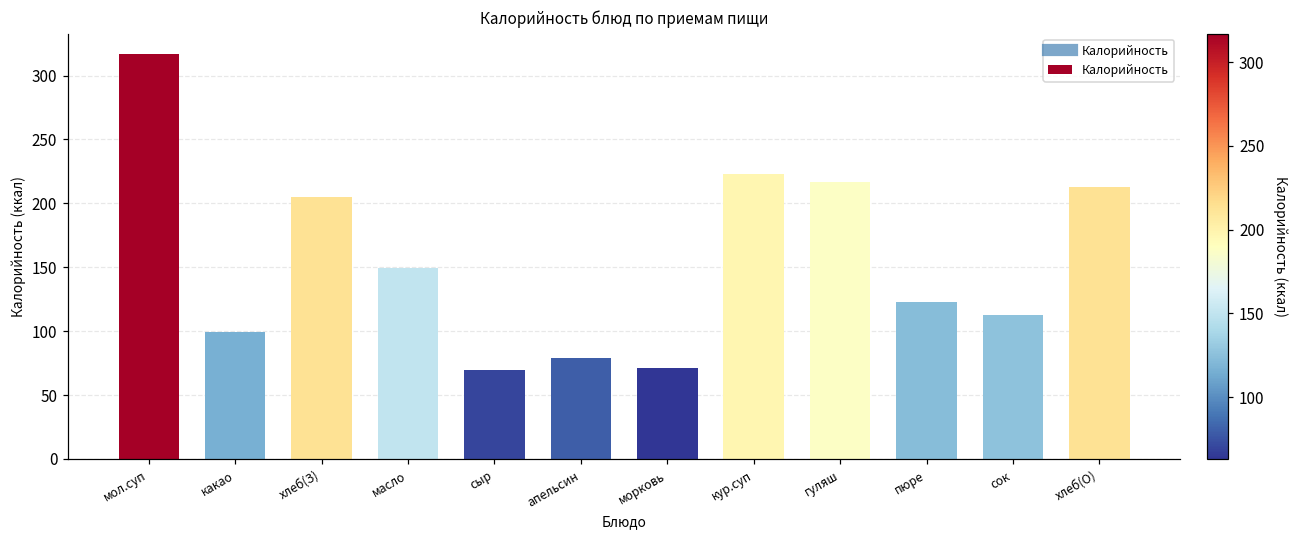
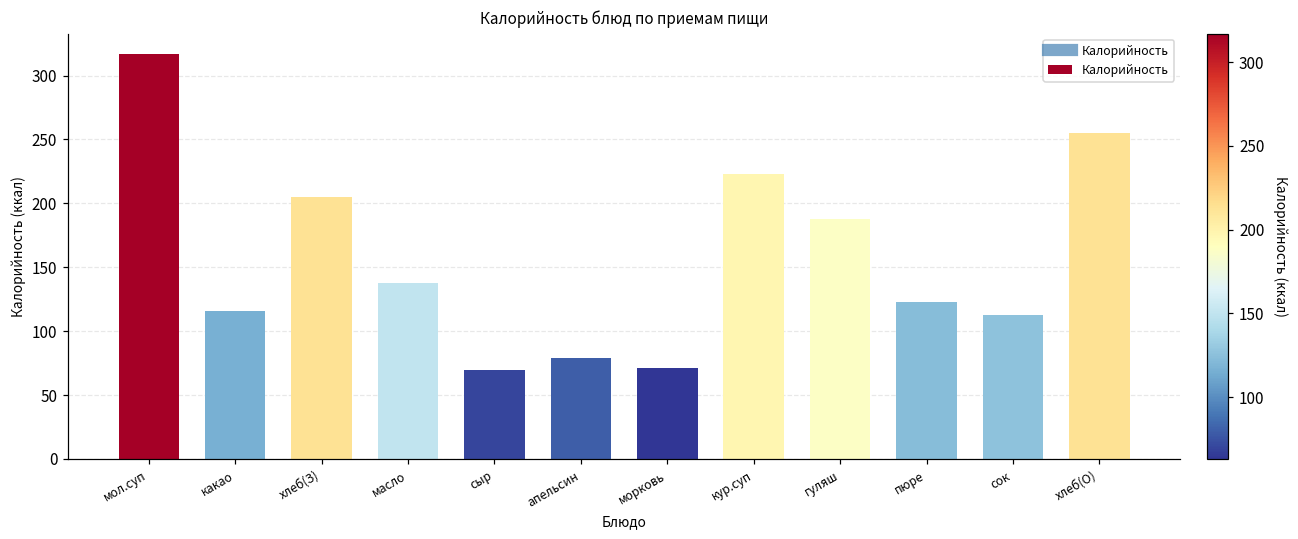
какао: 99 -> 116
масло: 150 -> 138
гуляш: 217 -> 188
хлеб(О): 213 -> 255
